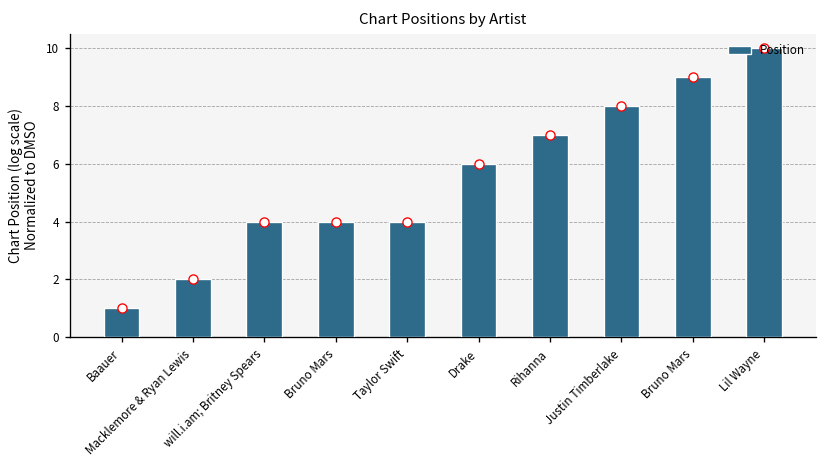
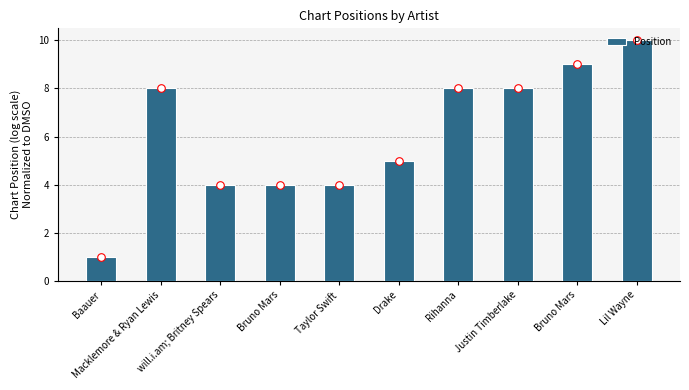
Macklemore & Ryan Lewis: 2 -> 8
Drake: 6 -> 5
Rihanna: 7 -> 8
